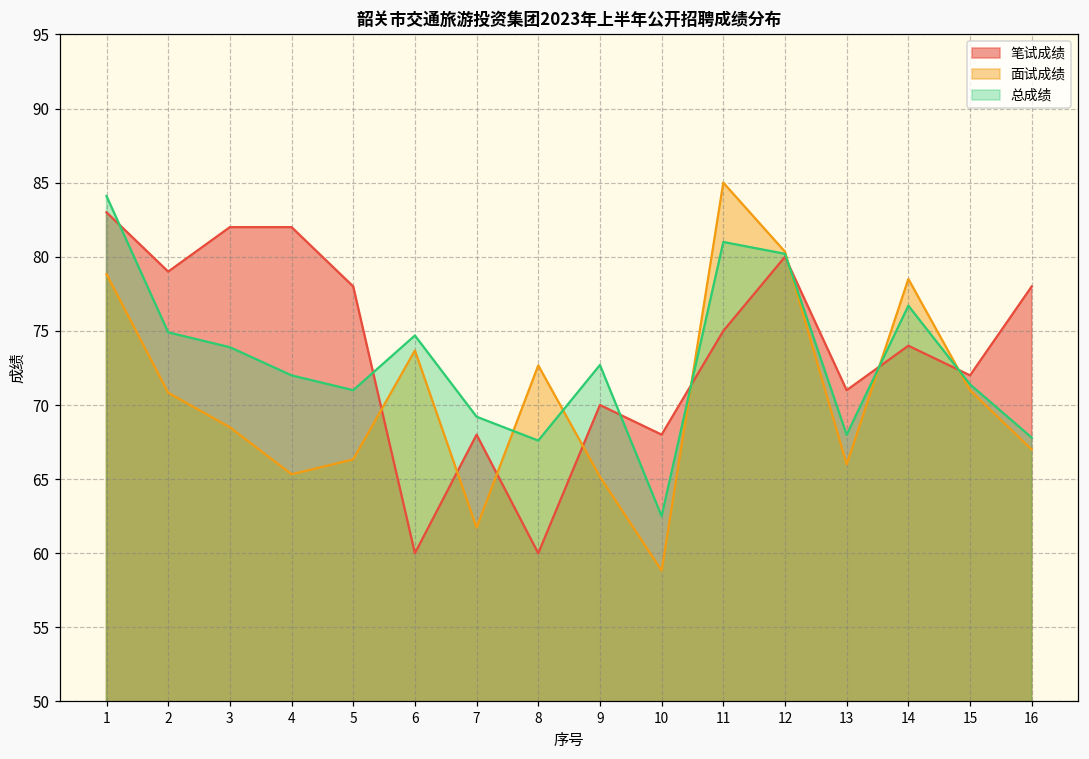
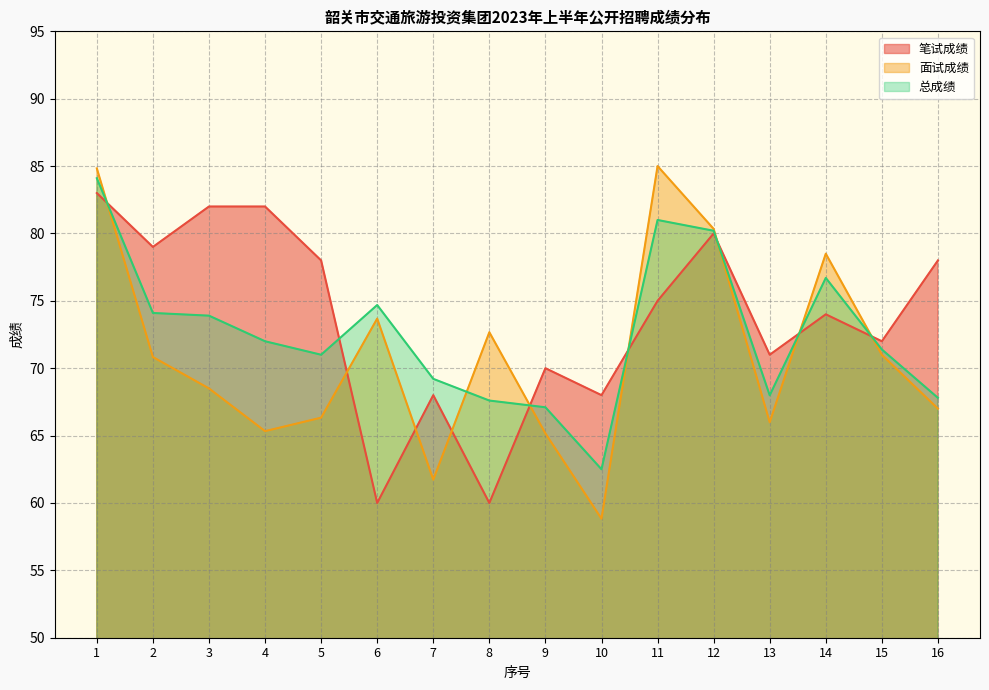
面试成绩, 1: 78.8 -> 84.8
总成绩, 2: 74.9 -> 74.1
总成绩, 9: 72.7 -> 67.1
